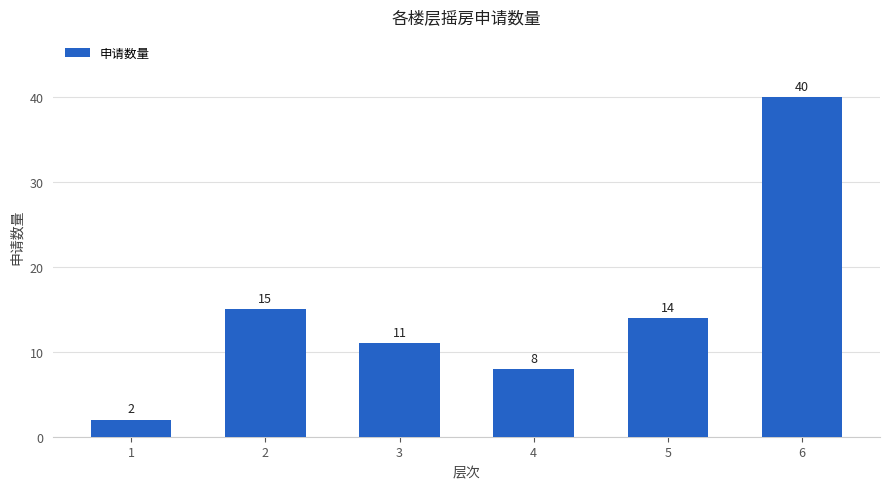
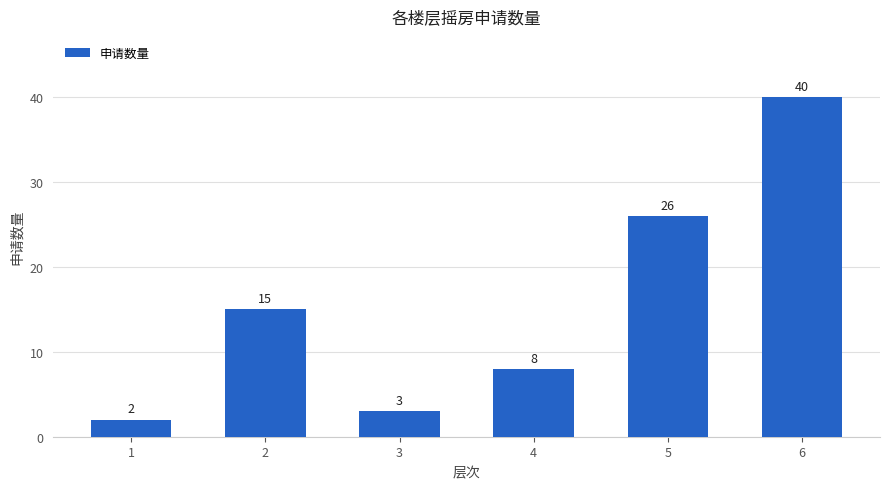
3: 11 -> 3
5: 14 -> 26
